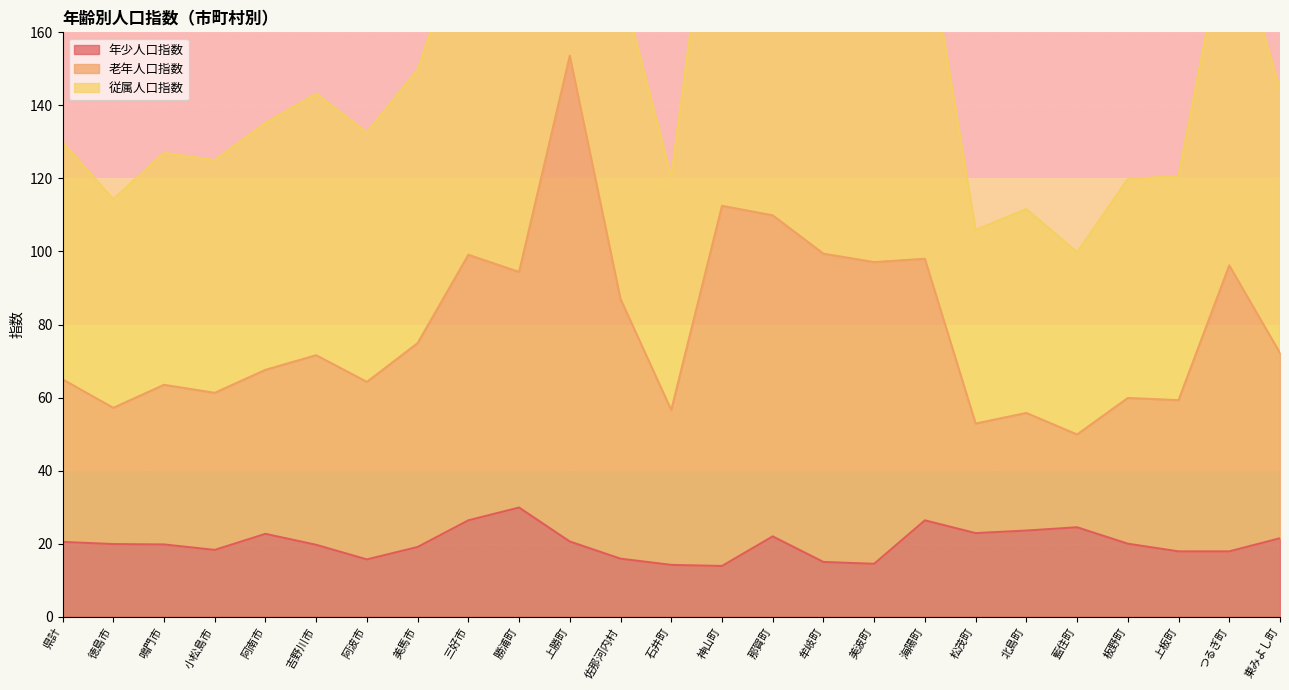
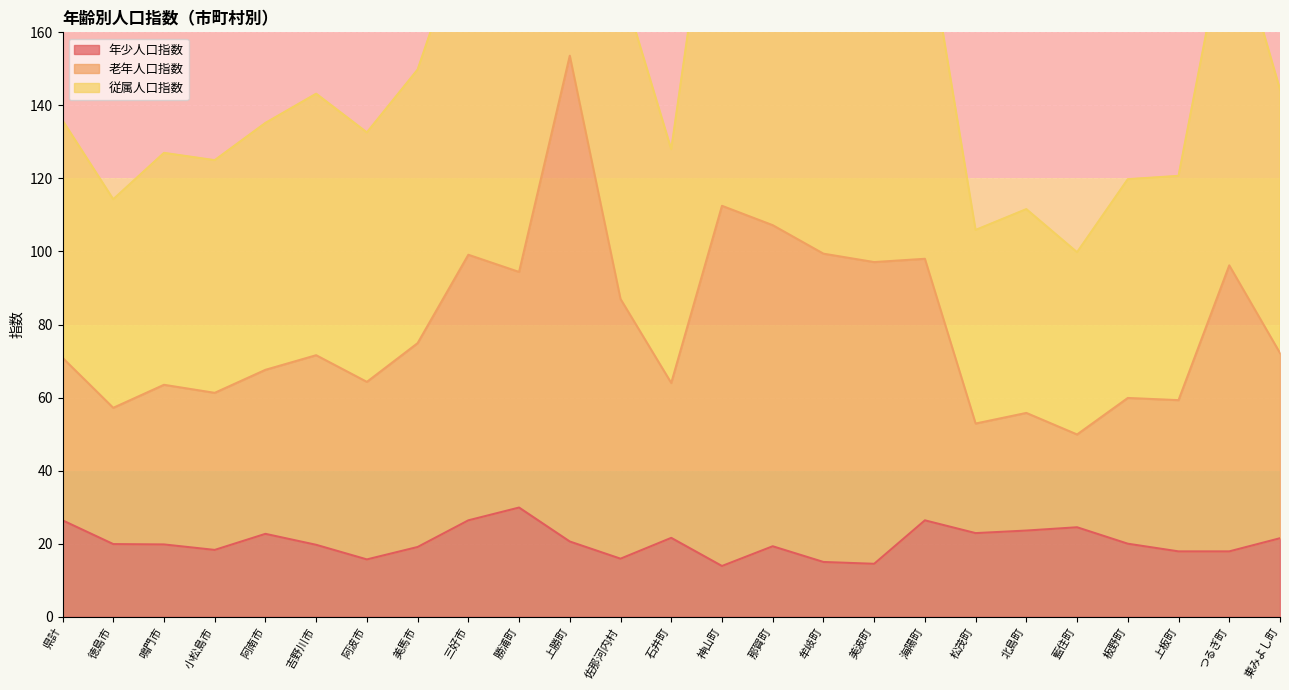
年少人口指数, 県計: 21 -> 26
年少人口指数, 石井町: 14 -> 22
年少人口指数, 那賀町: 22 -> 19
